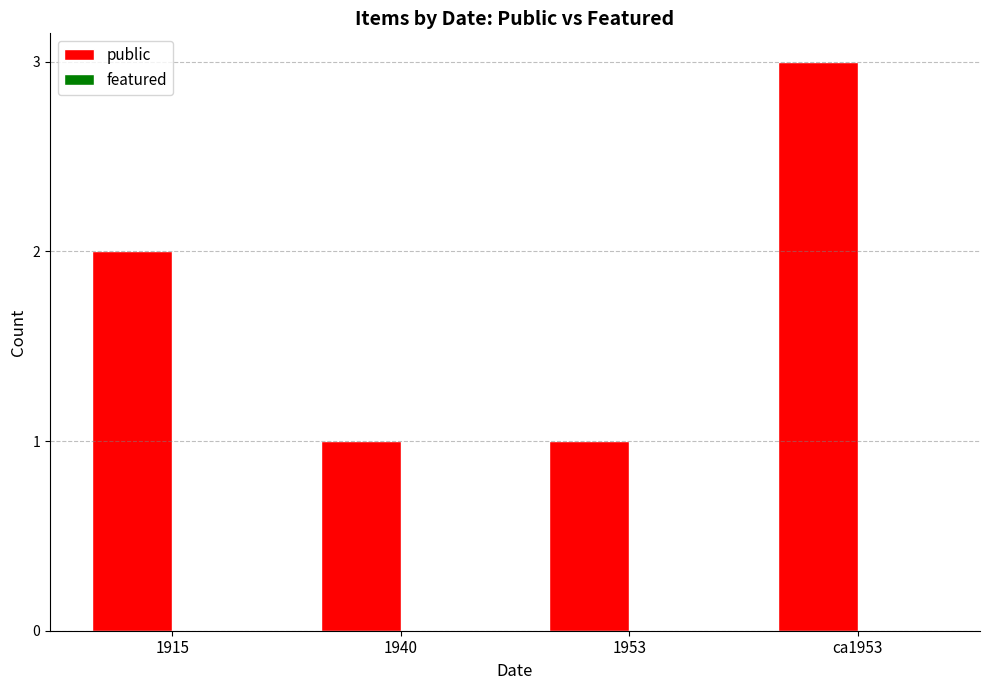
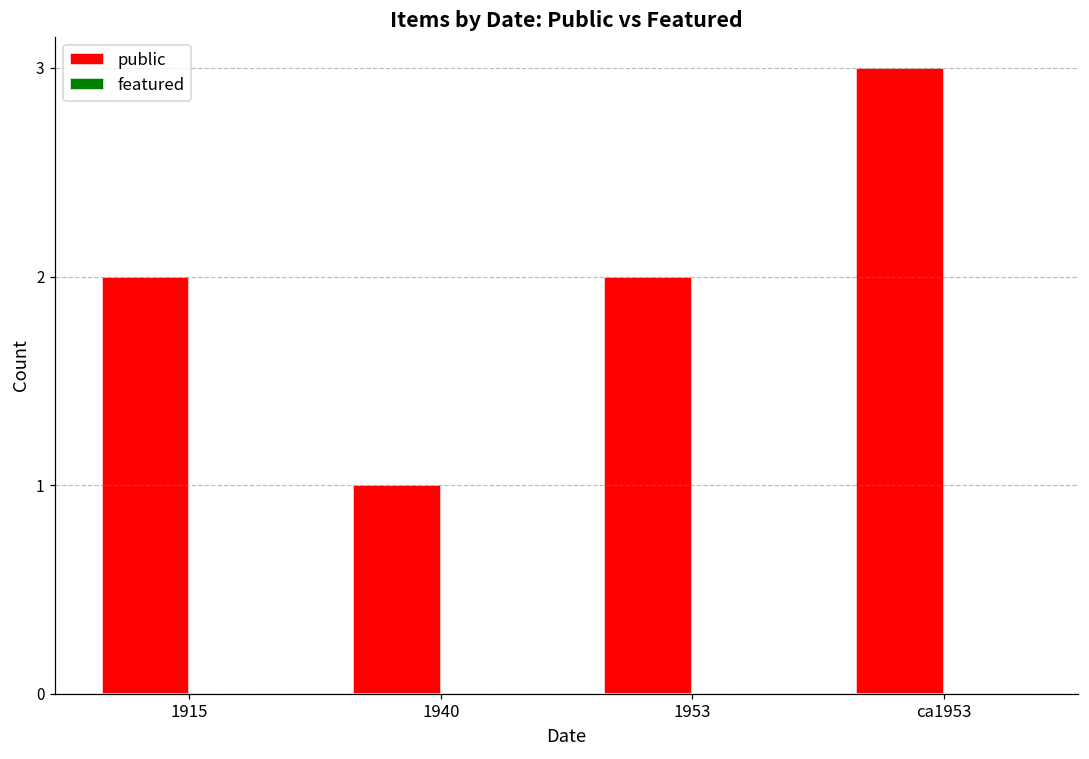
public, 1953: 1 -> 2
